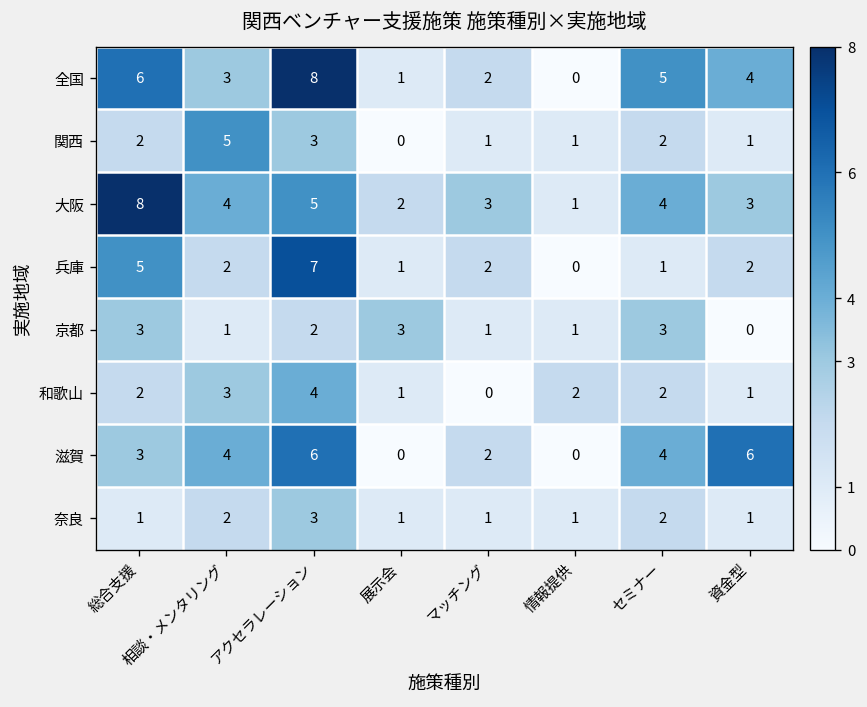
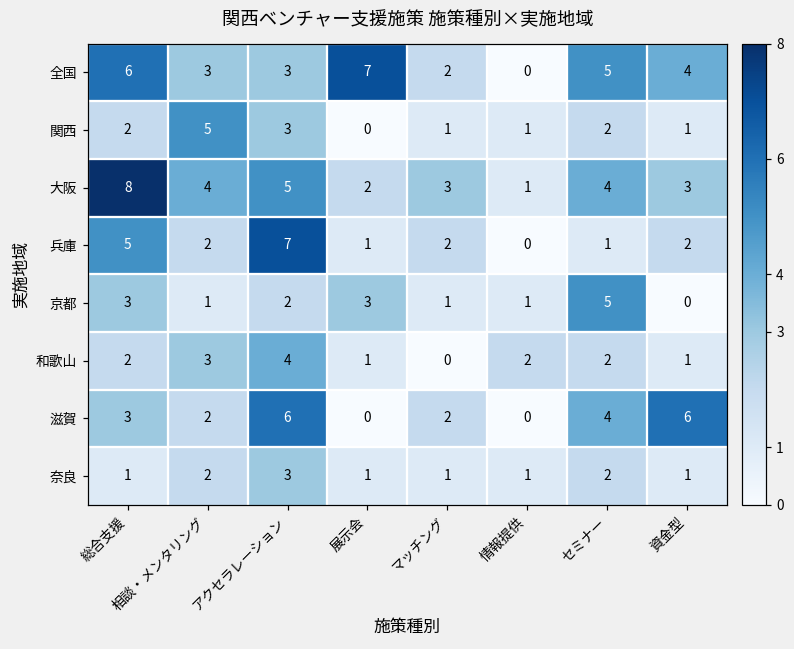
全国, アクセラレーション: 8 -> 3
全国, 展示会: 1 -> 7
京都, セミナー: 3 -> 5
滋賀, 相談・メンタリング: 4 -> 2
